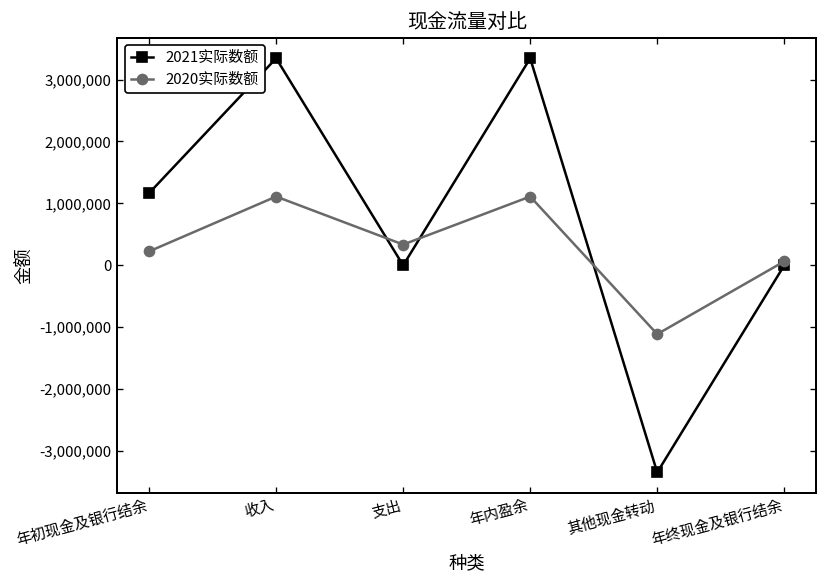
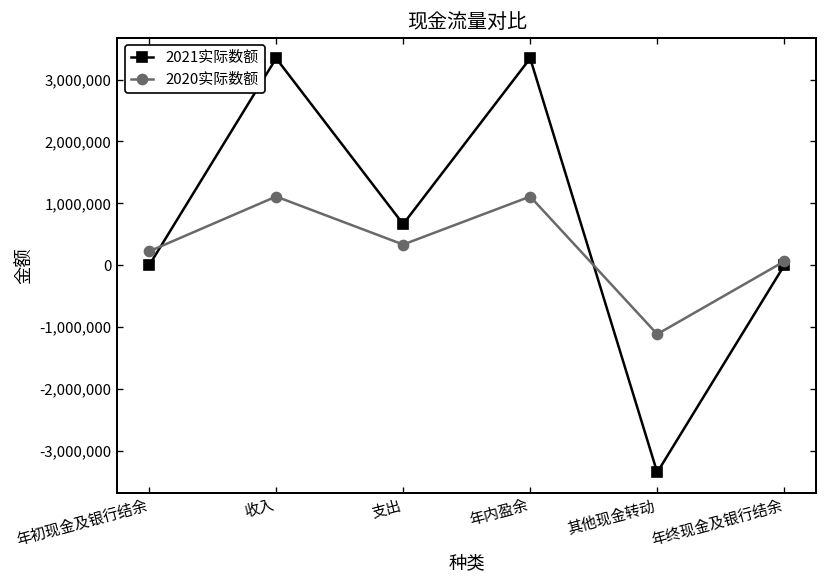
2021实际数额, 年初现金及银行结余: 1,200,000 -> 0
2021实际数额, 支出: 0 -> 700,000
